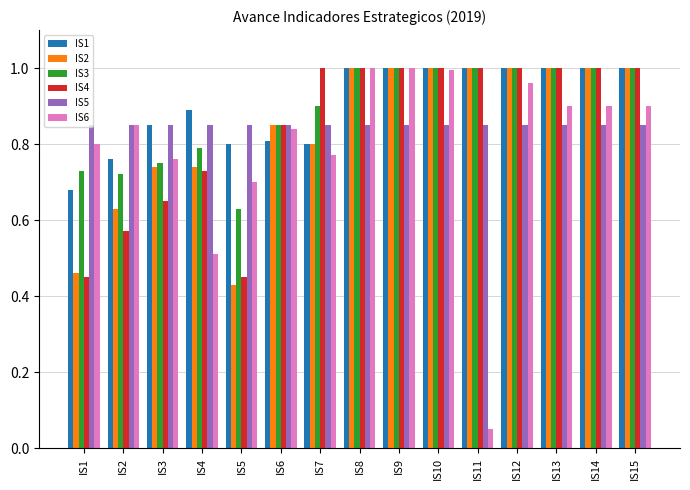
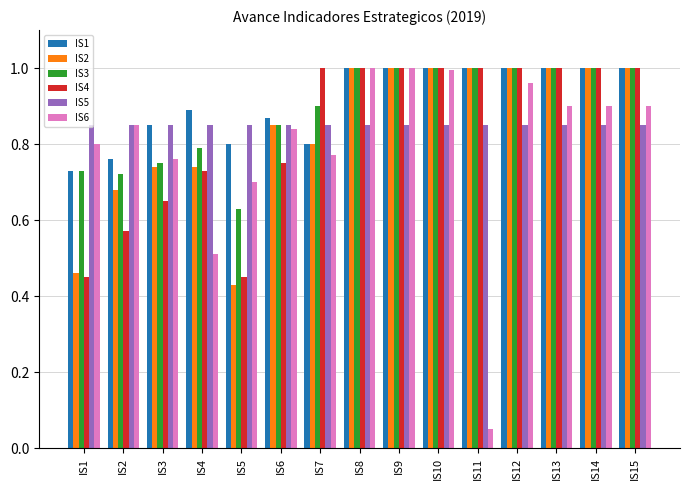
IS1, IS1: 0.68 -> 0.73
IS2, IS2: 0.63 -> 0.68
IS1, IS6: 0.81 -> 0.87
IS4, IS6: 0.85 -> 0.75
